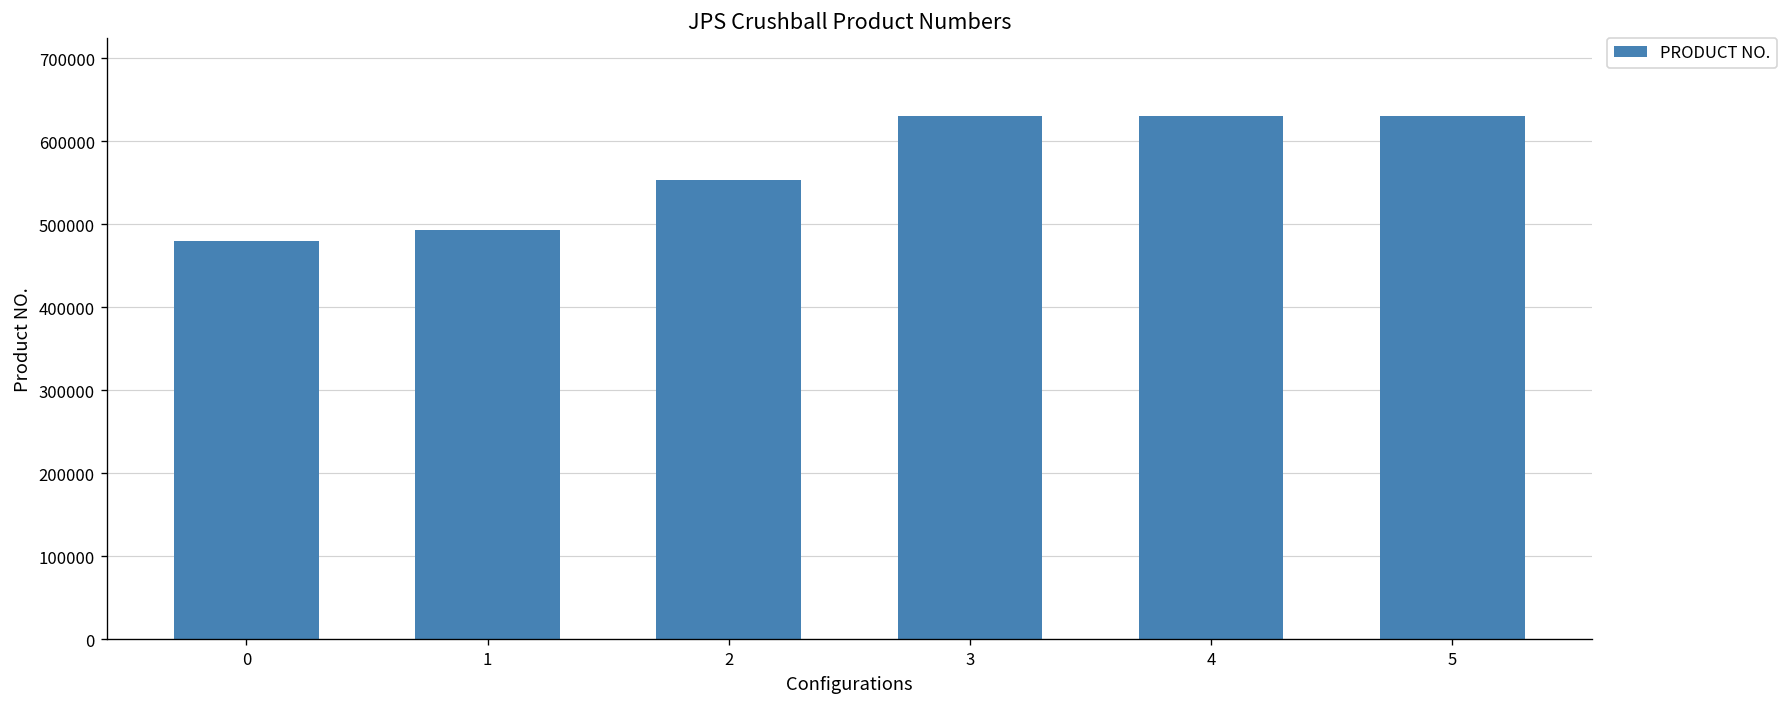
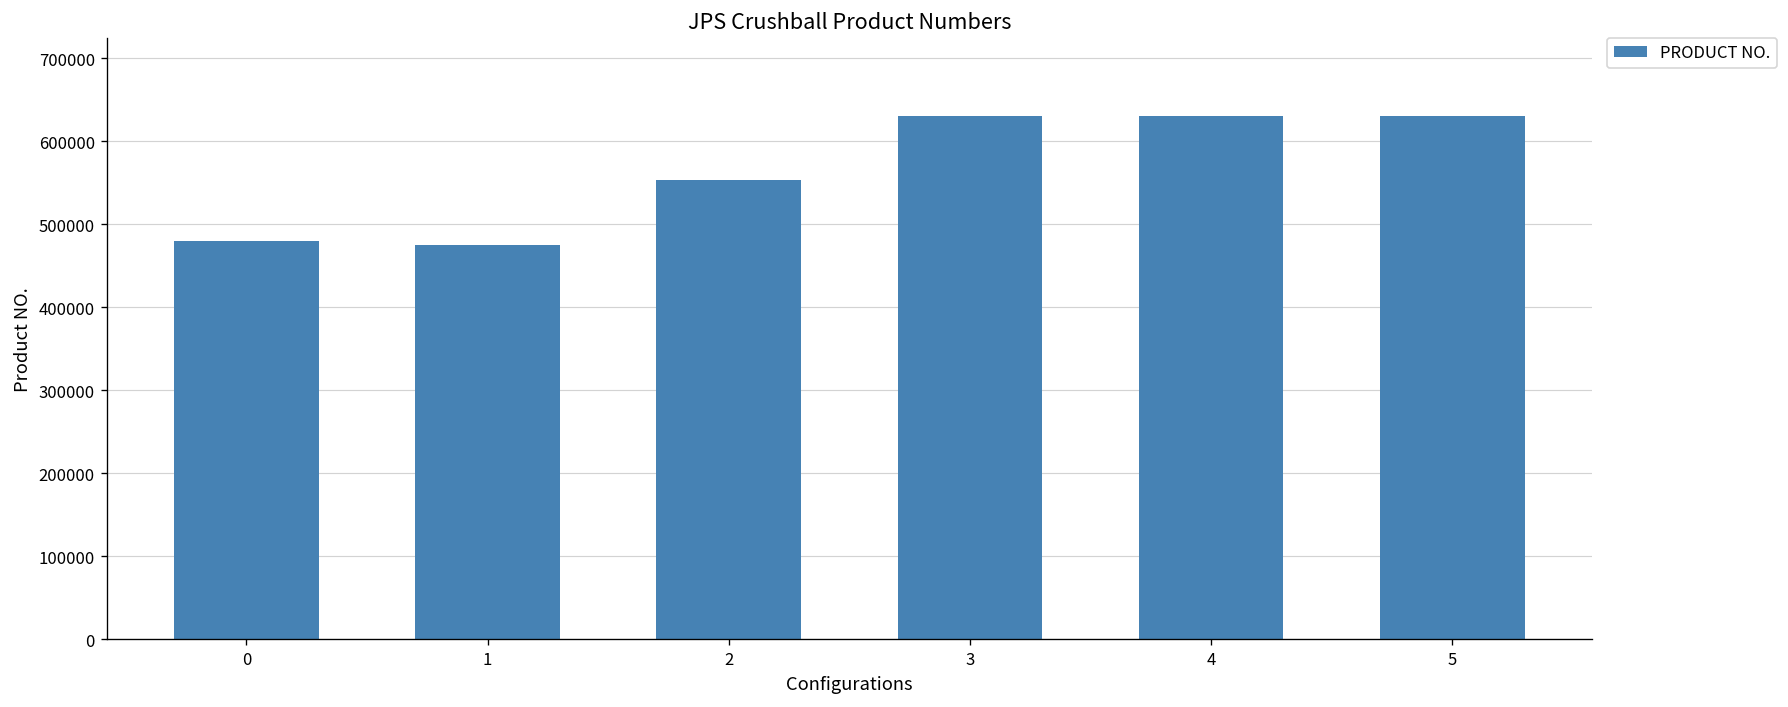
1: 490000 -> 470000
